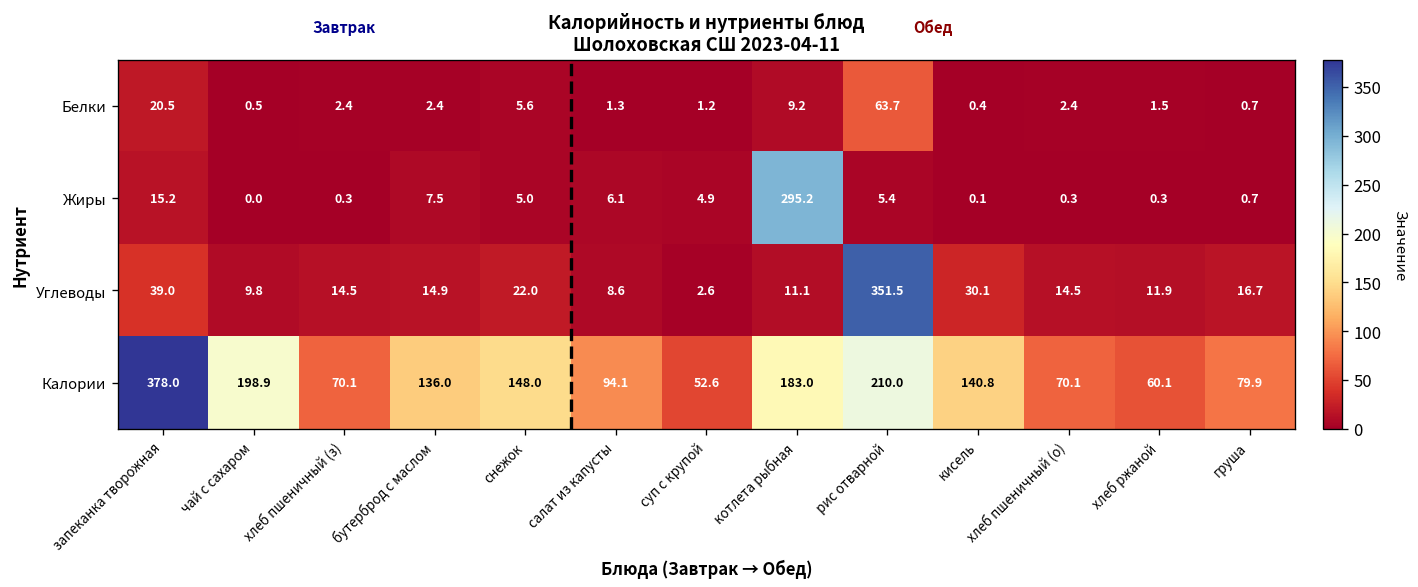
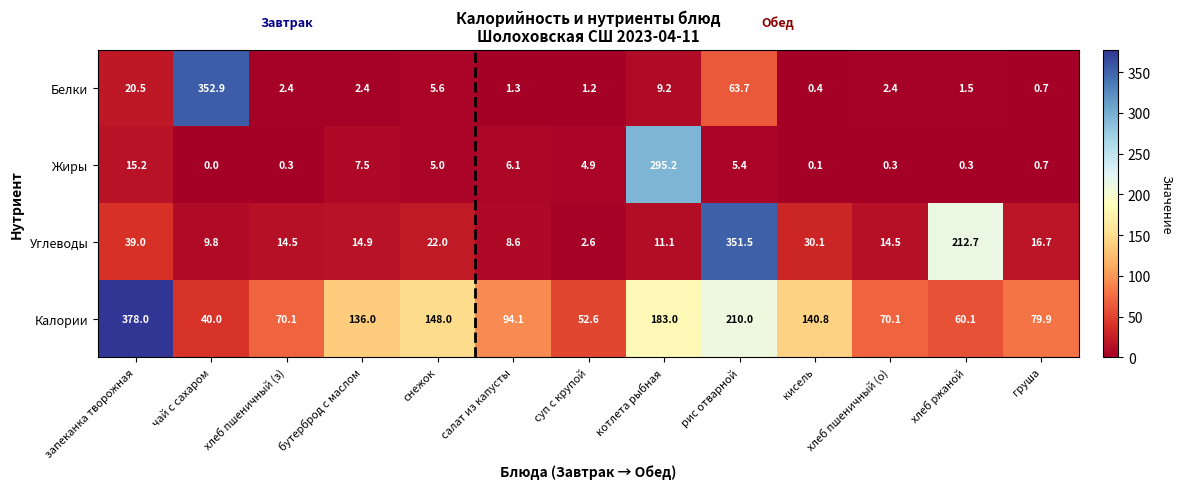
Белки, чай с сахаром: 0.5 -> 352.9
Углеводы, хлеб ржаной: 11.9 -> 212.7
Калории, чай с сахаром: 198.9 -> 40.0
